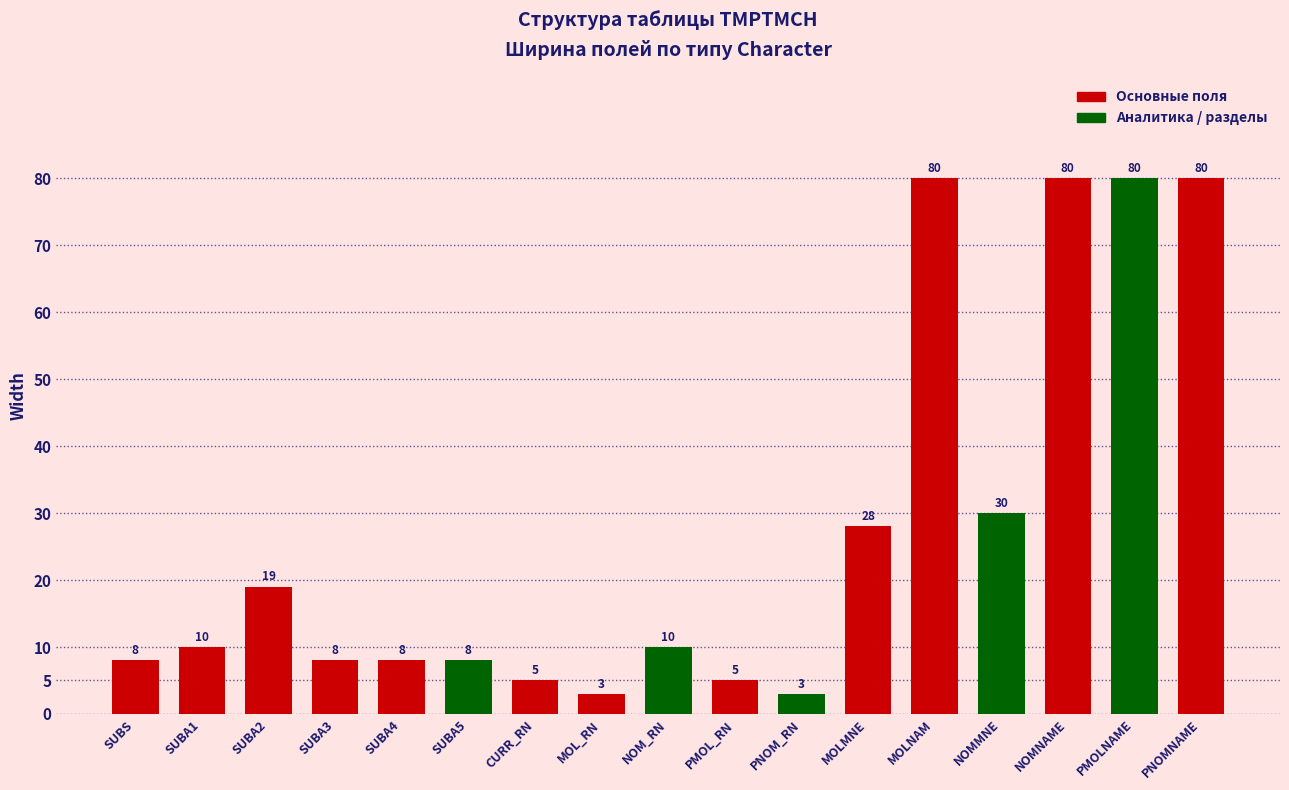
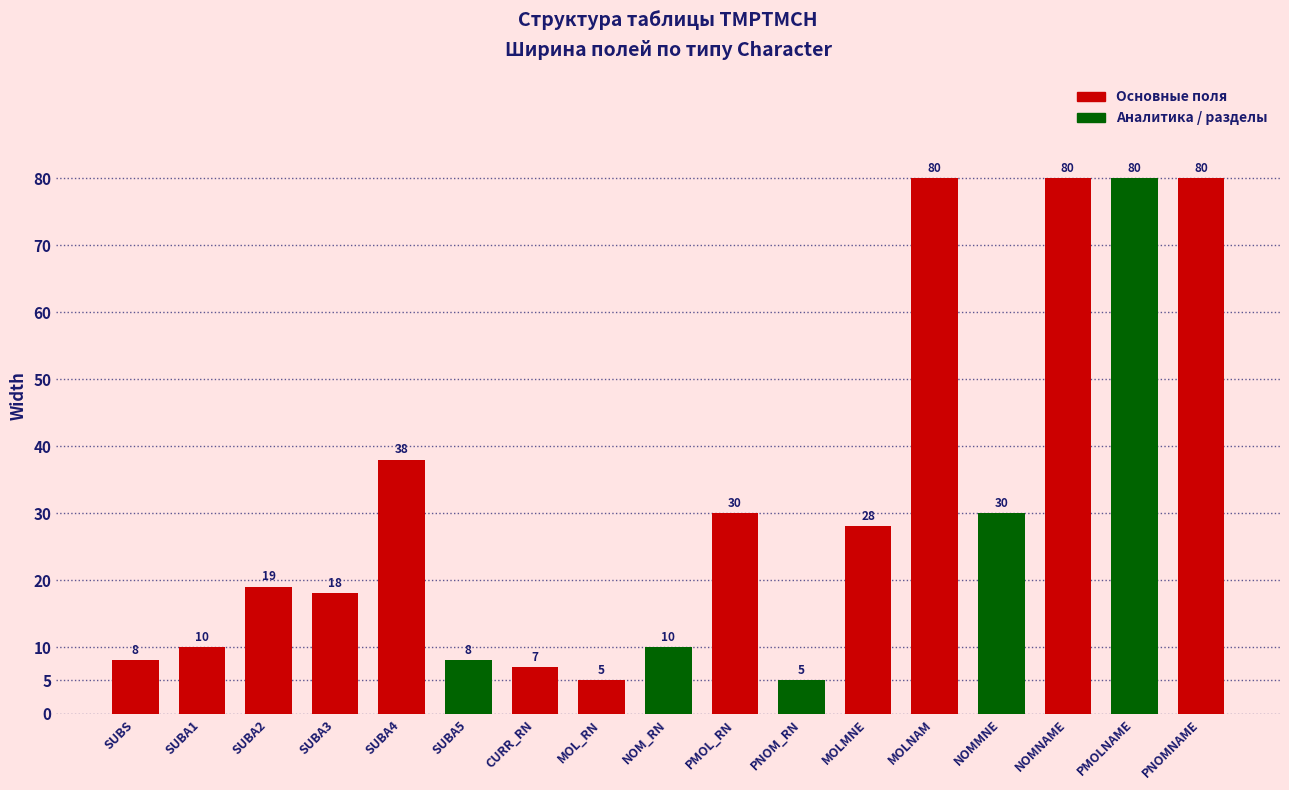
SUBA3: 8 -> 18
SUBA4: 8 -> 38
CURR_RN: 5 -> 7
MOL_RN: 3 -> 5
PMOL_RN: 5 -> 30
PNOM_RN: 3 -> 5
